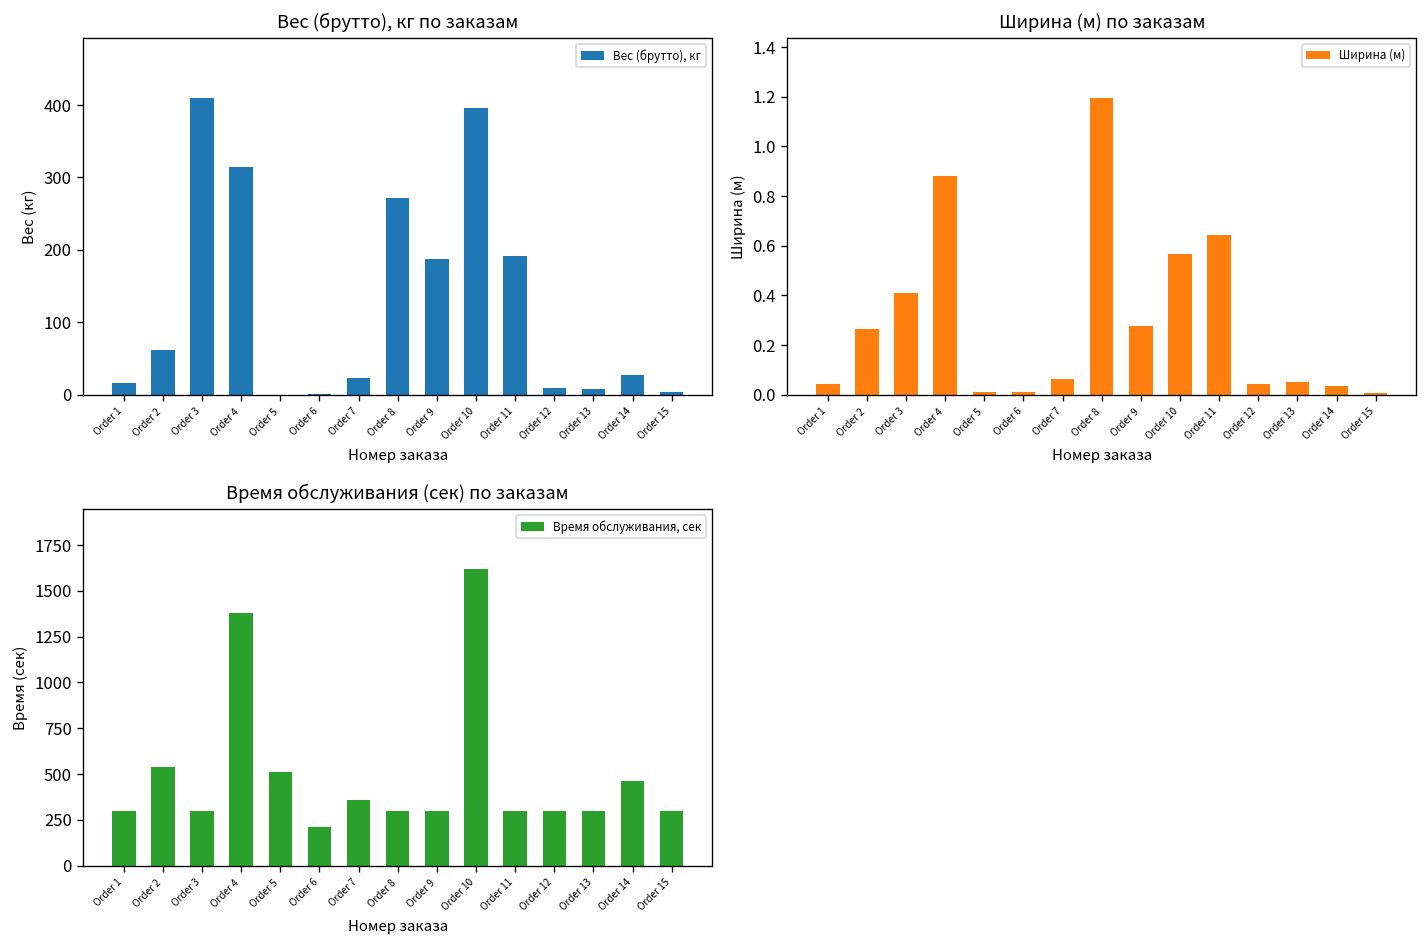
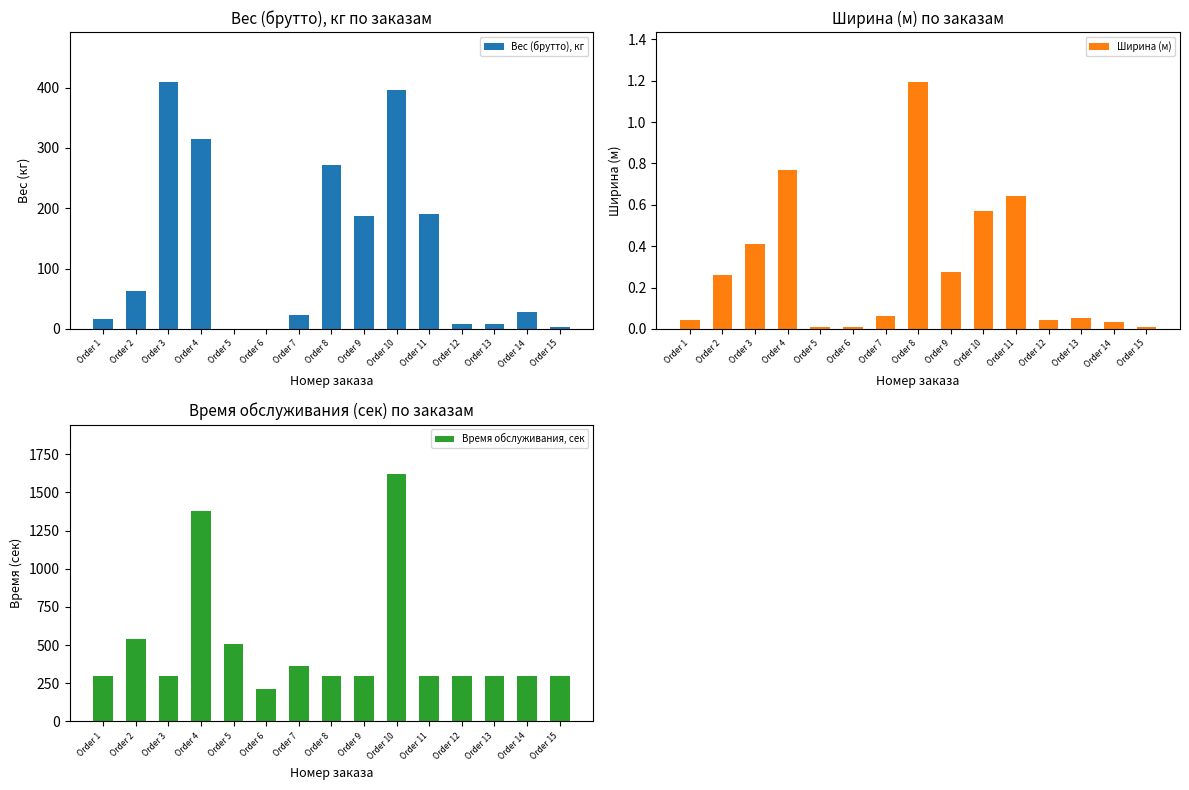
Ширина (м) по заказам, Order 4: 0.88 -> 0.77
Время обслуживания (сек) по заказам, Order 14: 460 -> 300
